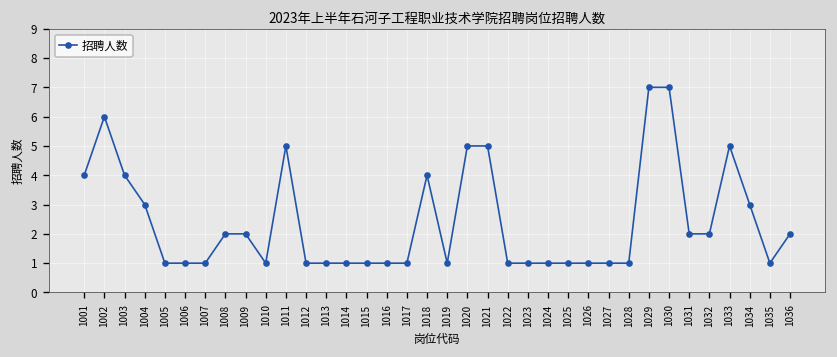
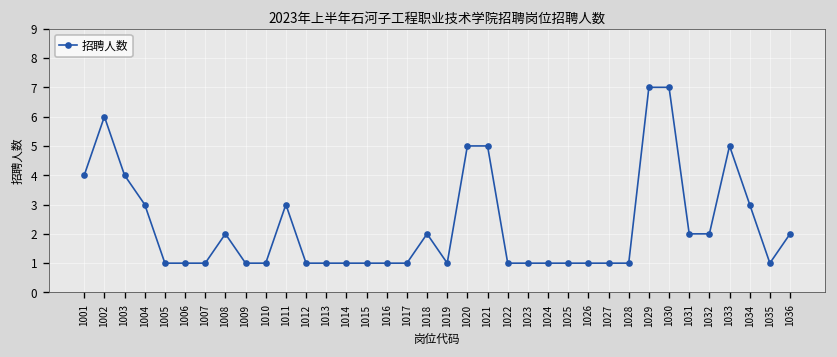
1009: 2 -> 1
1011: 5 -> 3
1018: 4 -> 2
